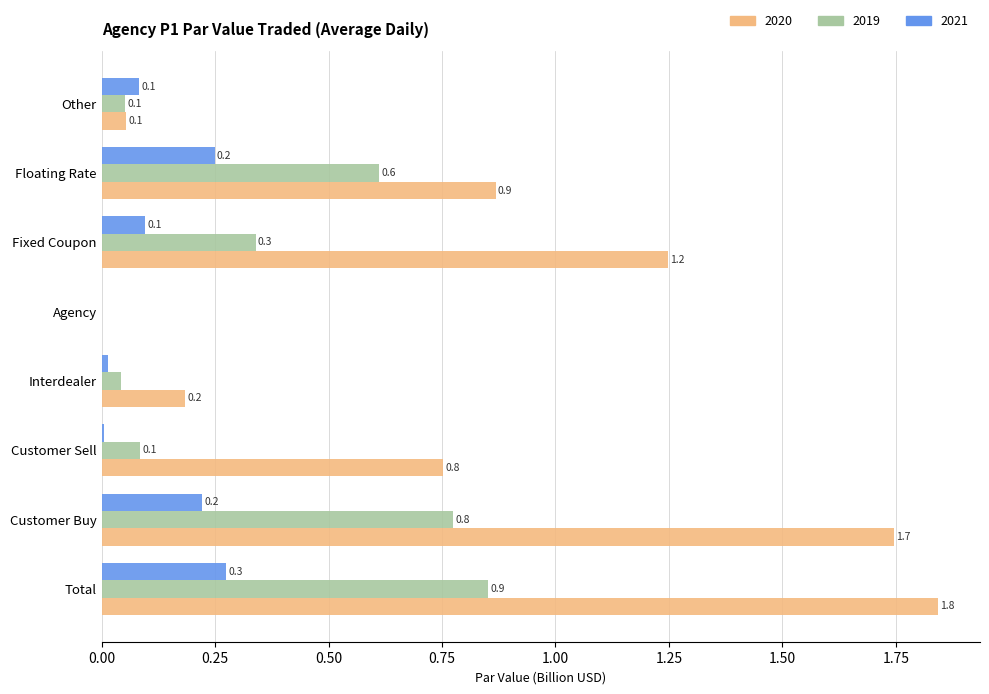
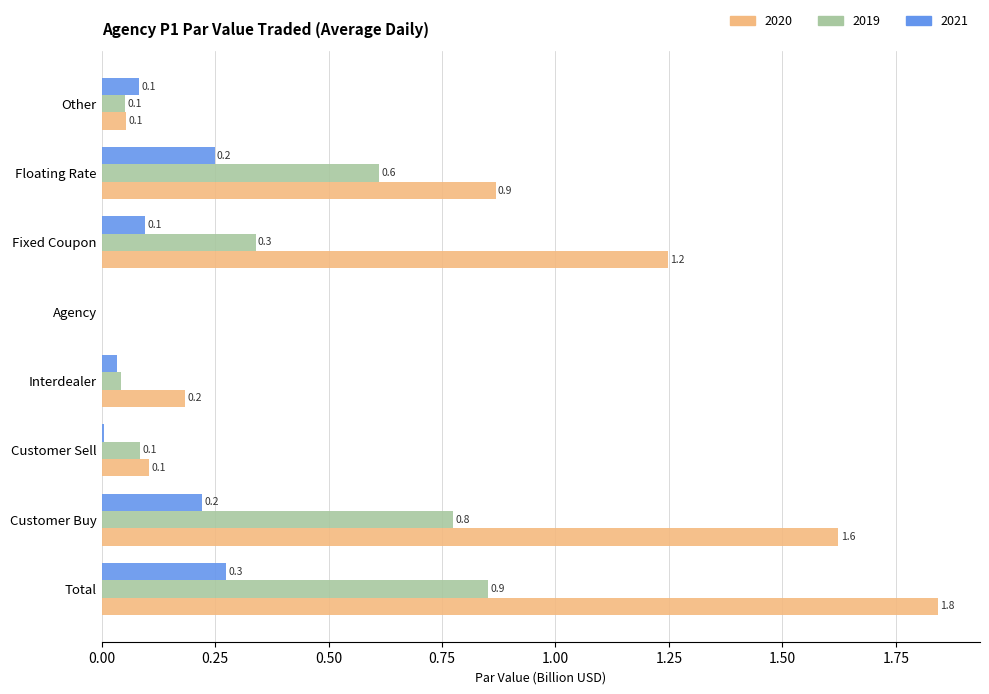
2021, Interdealer: 0.01 -> 0.03
2020, Customer Sell: 0.8 -> 0.1
2020, Customer Buy: 1.7 -> 1.6
